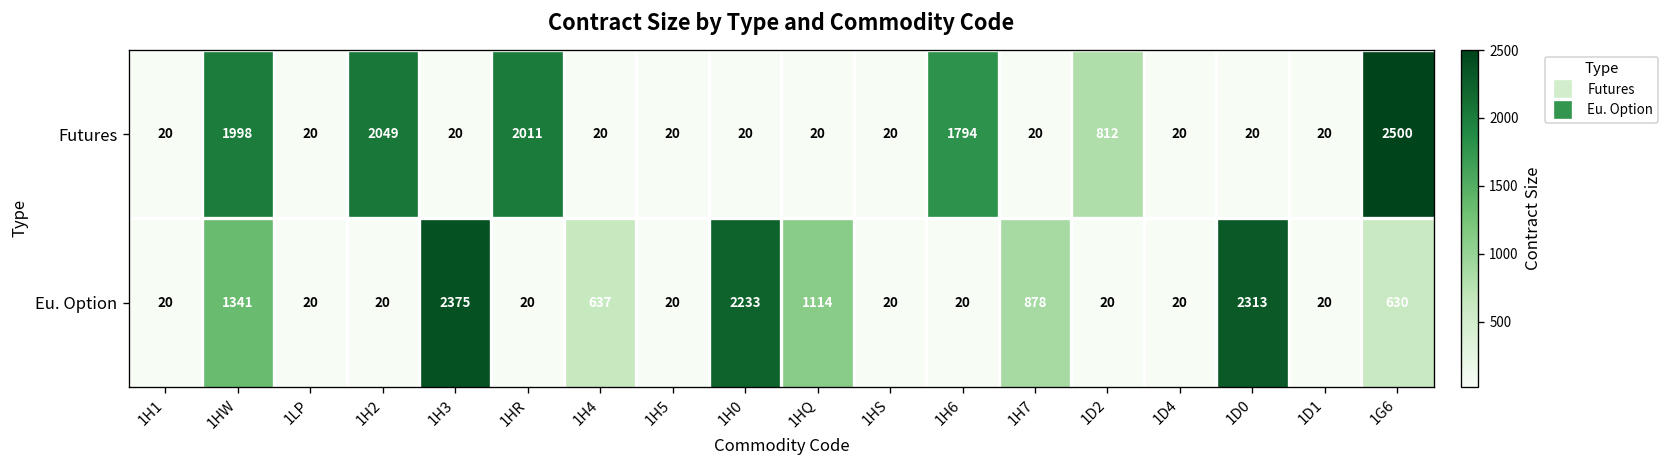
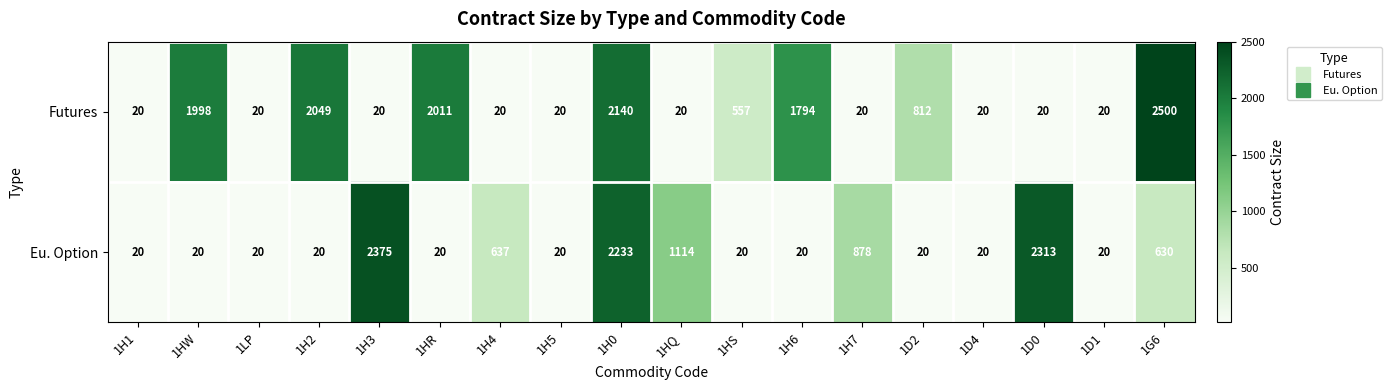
Futures, 1H0: 20 -> 2140
Futures, 1HS: 20 -> 557
Eu. Option, 1HW: 1341 -> 20
